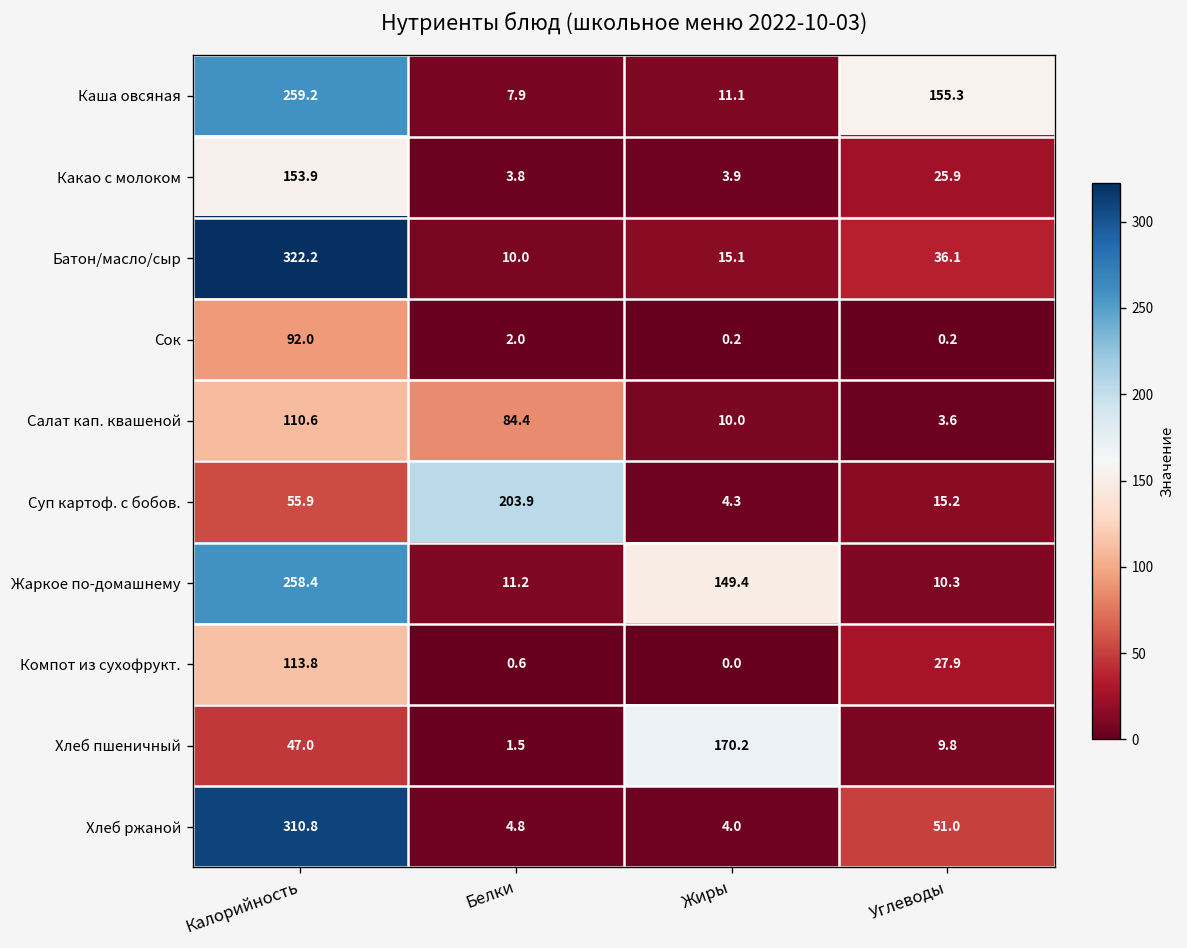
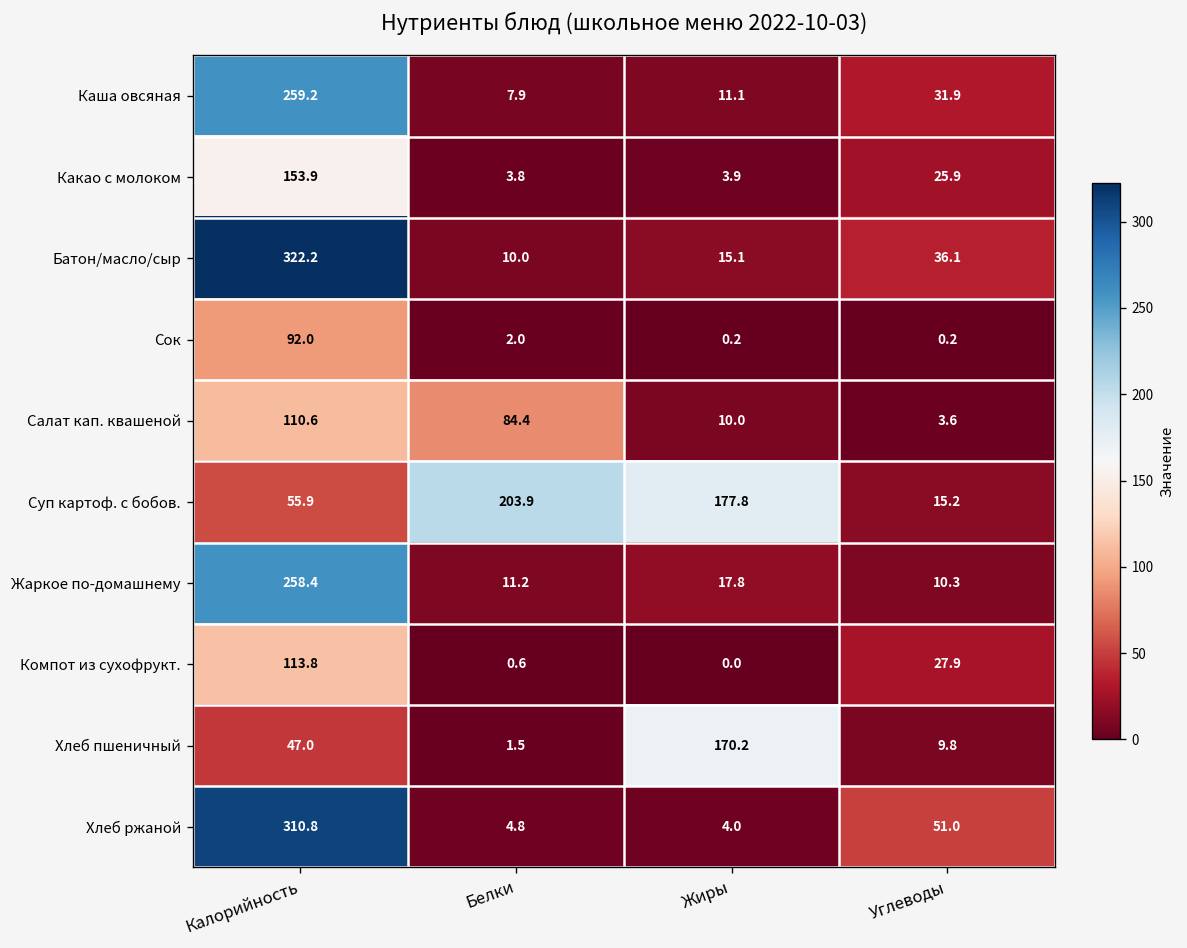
Каша овсяная, Углеводы: 155.3 -> 31.9
Суп картоф. с бобов., Жиры: 4.3 -> 177.8
Жаркое по-домашнему, Жиры: 149.4 -> 17.8
